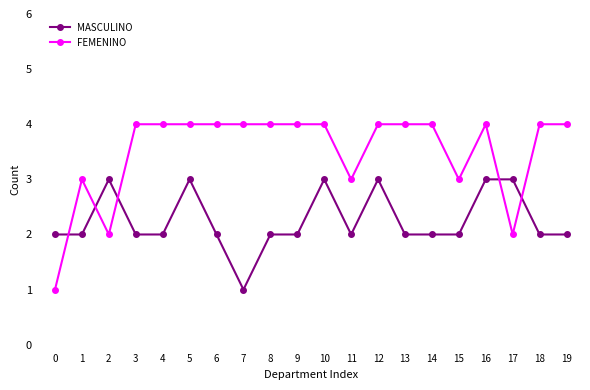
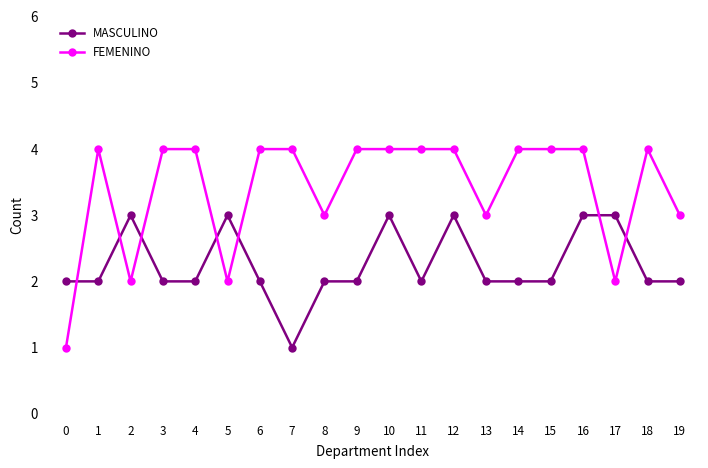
FEMENINO, 1: 3 -> 4
FEMENINO, 5: 4 -> 2
FEMENINO, 8: 4 -> 3
FEMENINO, 11: 3 -> 4
FEMENINO, 13: 4 -> 3
FEMENINO, 15: 3 -> 4
FEMENINO, 19: 4 -> 3
